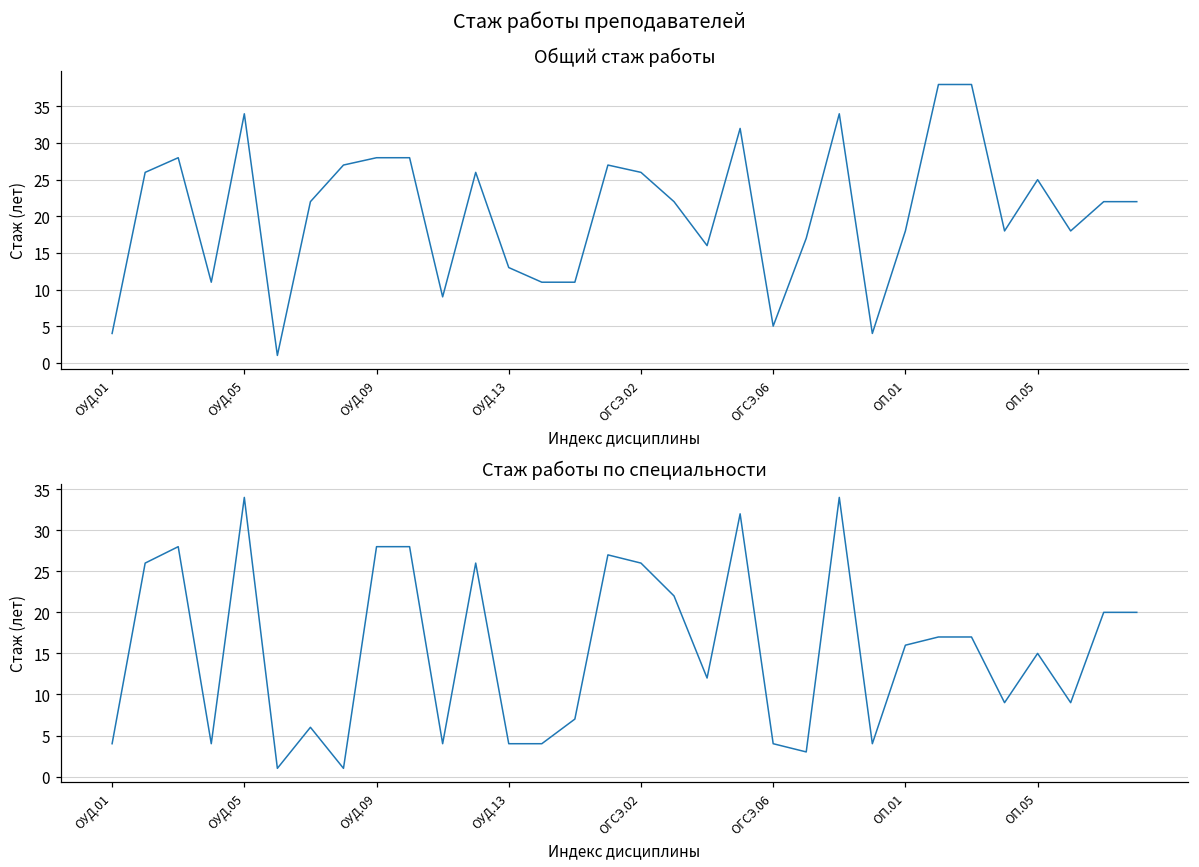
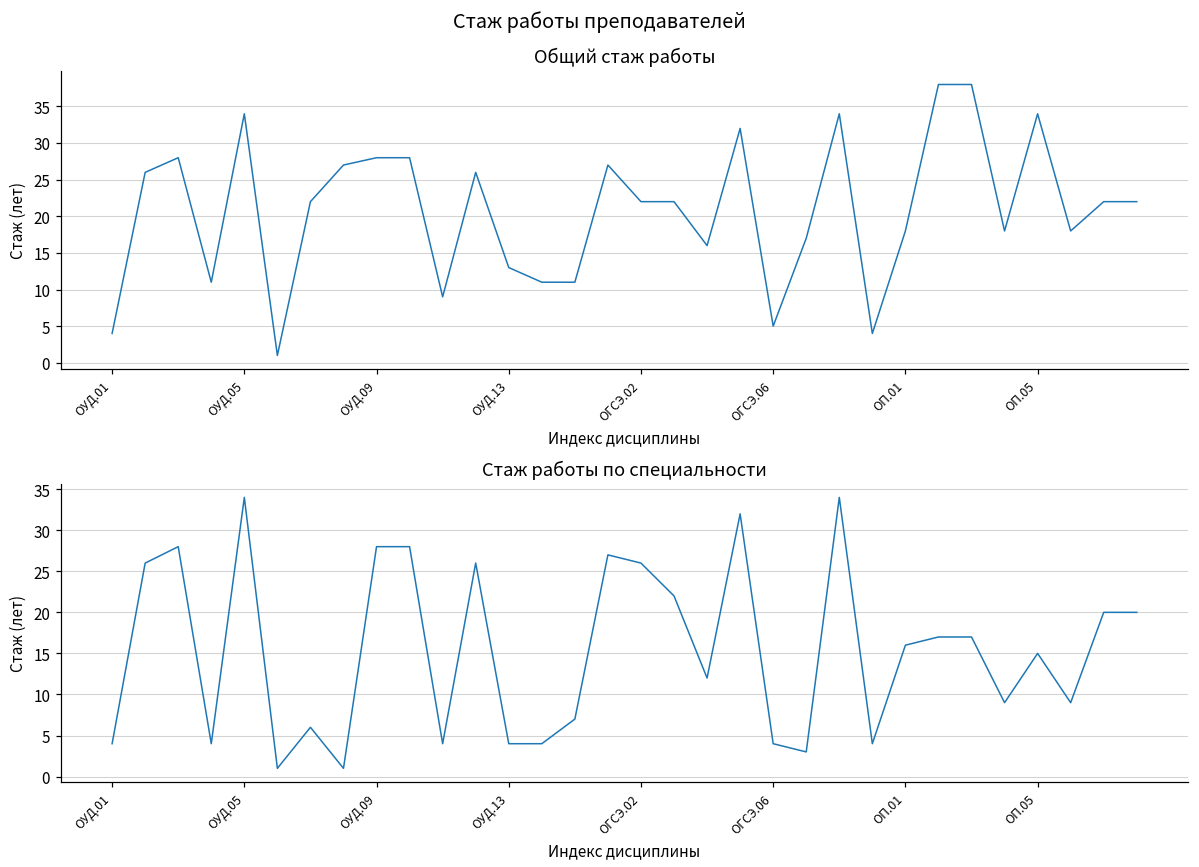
Общий стаж работы, ОГСЭ.02: 26 -> 22
Общий стаж работы, ОП.05: 25 -> 34
